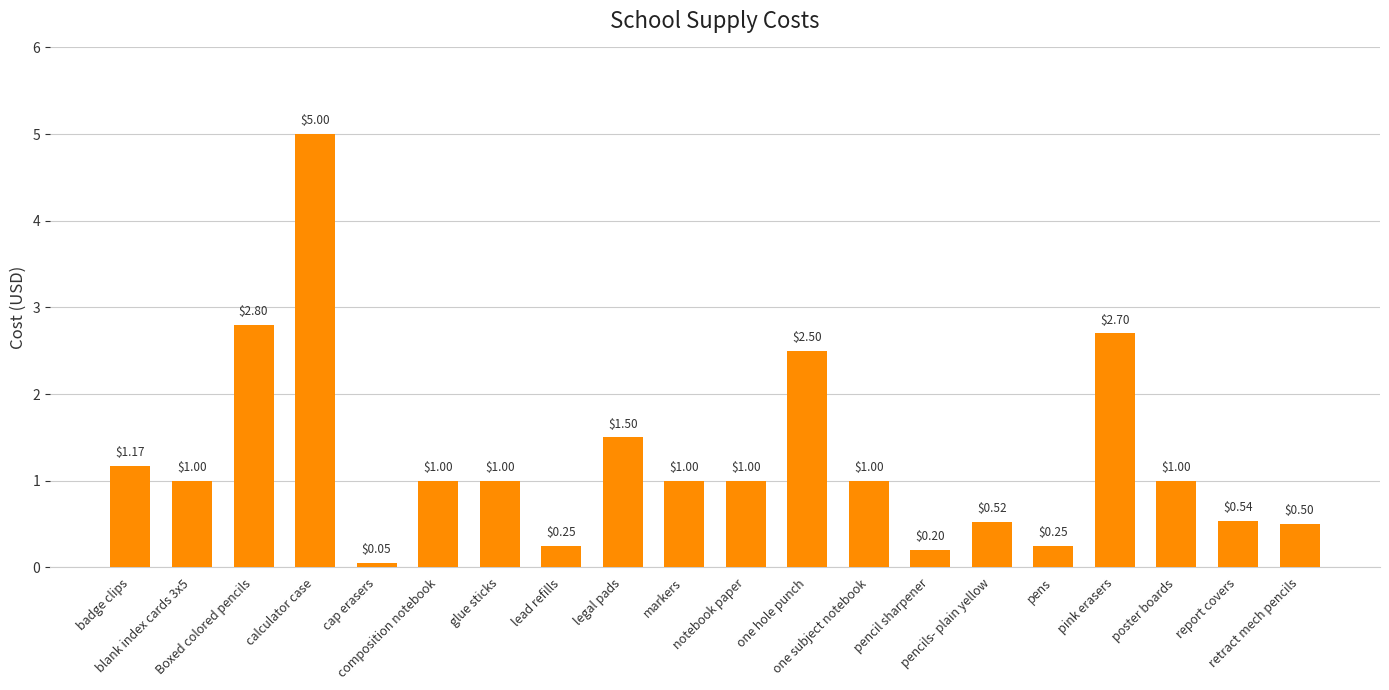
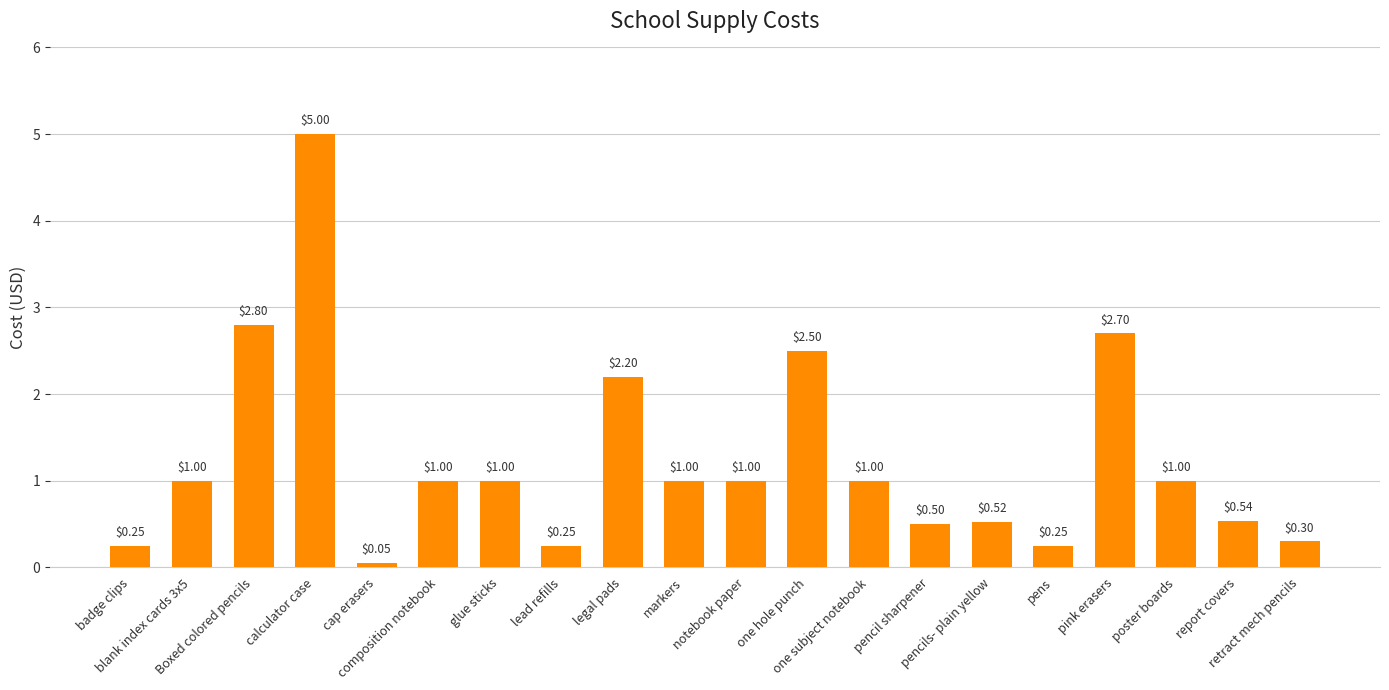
badge clips: $1.17 -> $0.25
legal pads: $1.50 -> $2.20
pencil sharpener: $0.20 -> $0.50
retract mech pencils: $0.50 -> $0.30
